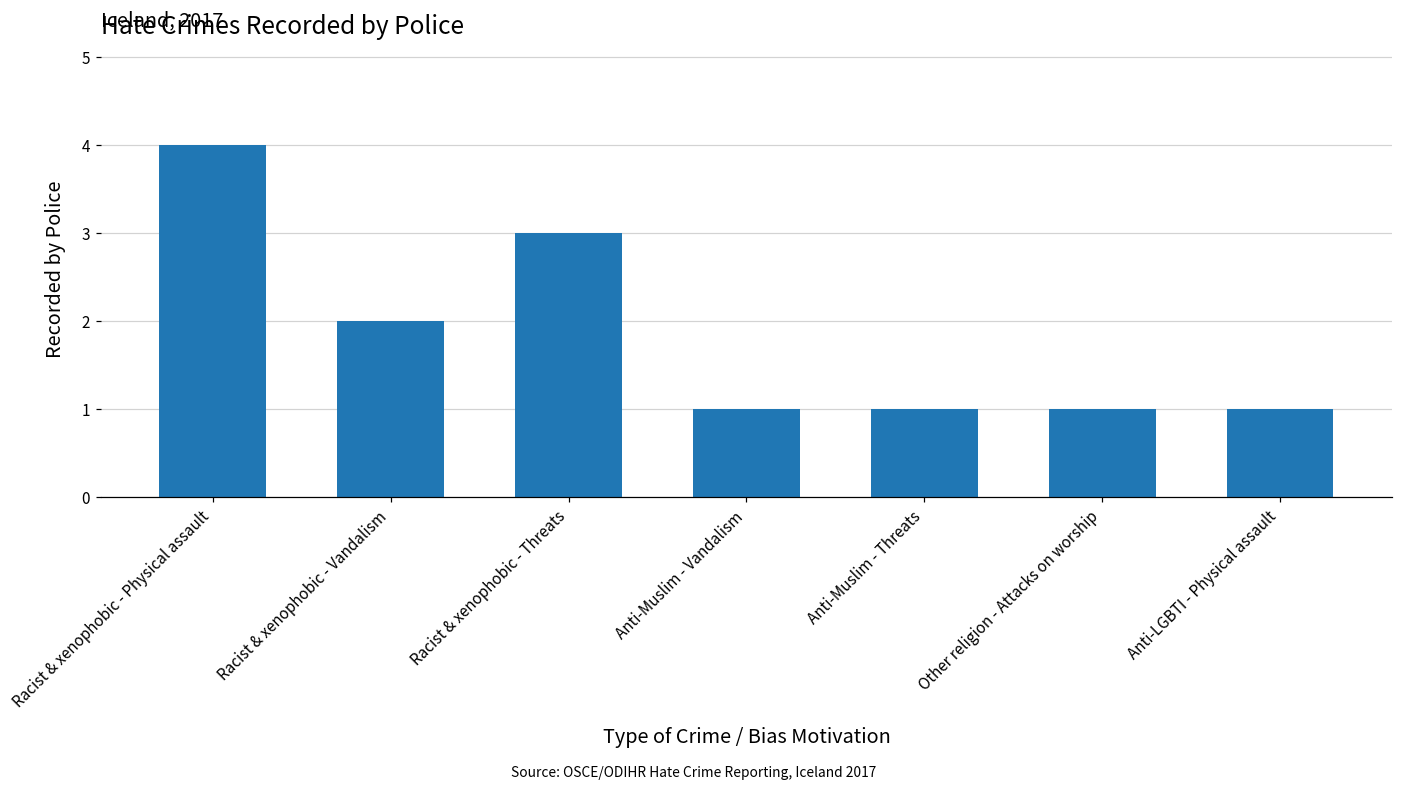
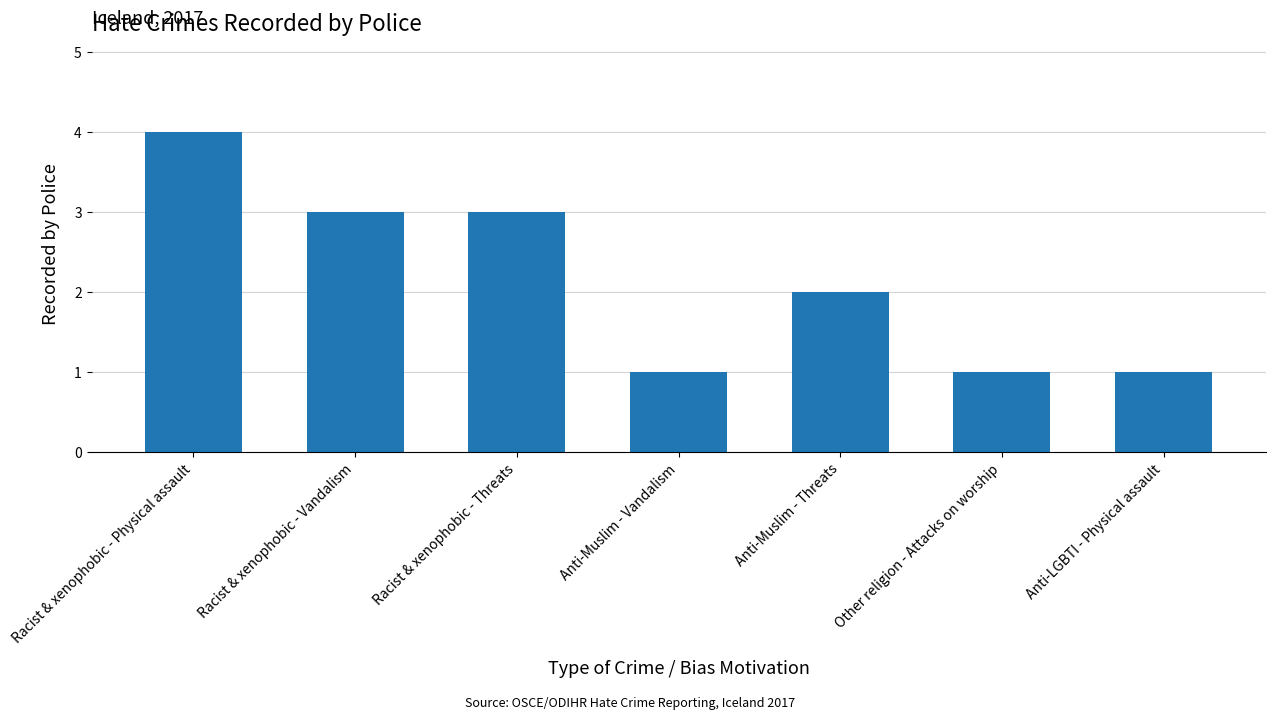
Racist & xenophobic - Vandalism: 2 -> 3
Anti-Muslim - Threats: 1 -> 2
